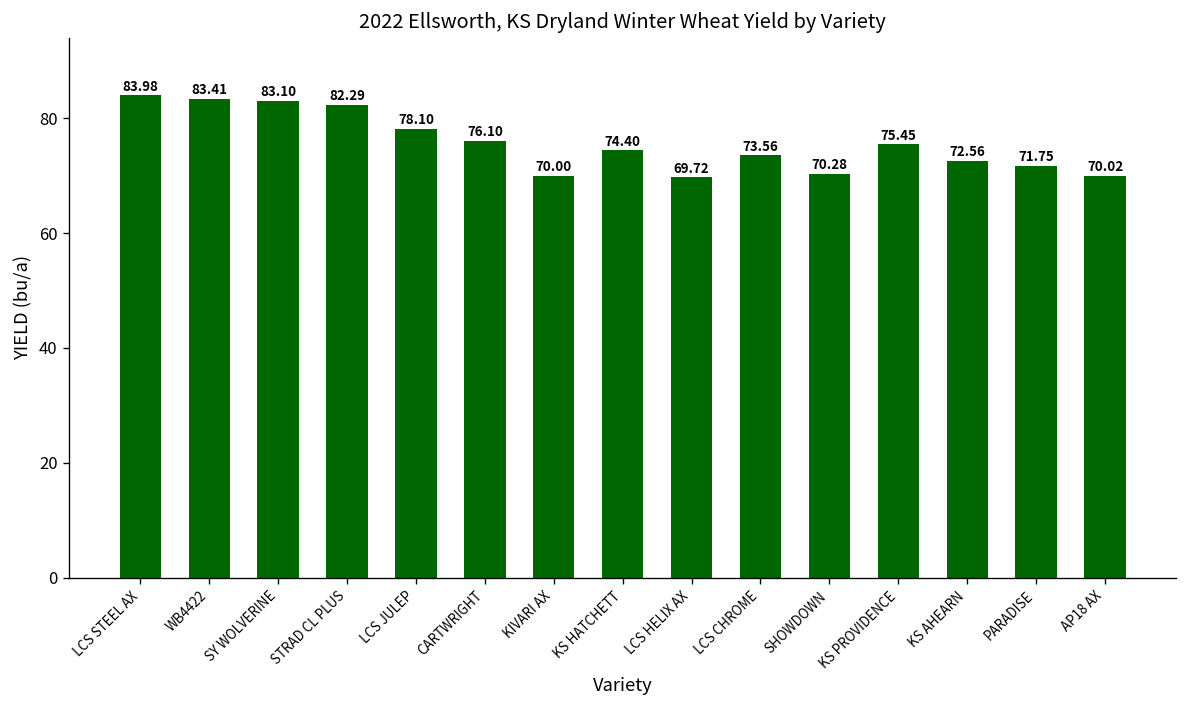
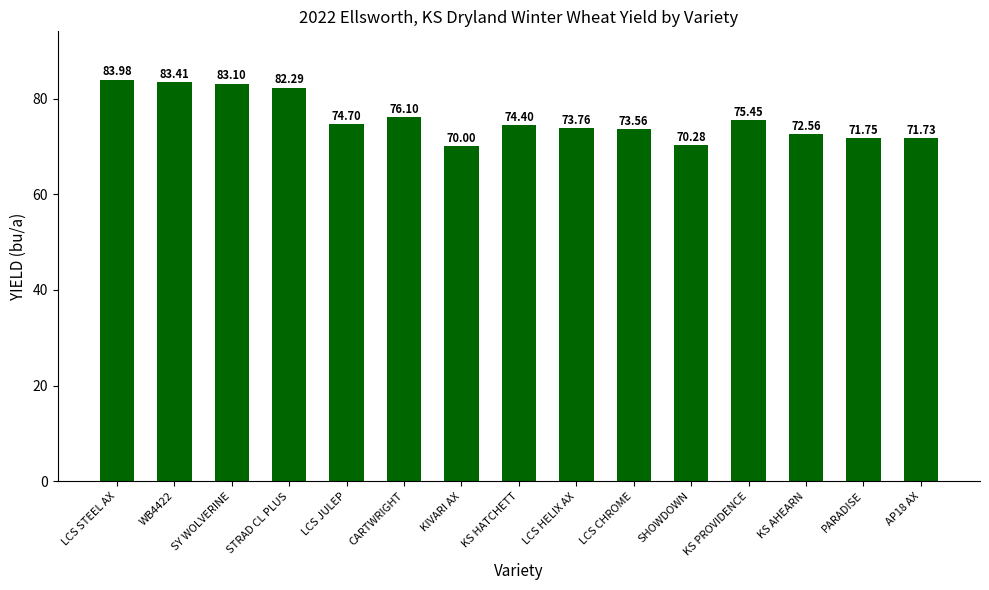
LCS JULEP: 78.10 -> 74.70
LCS HELIX AX: 69.72 -> 73.76
AP18 AX: 70.02 -> 71.73
